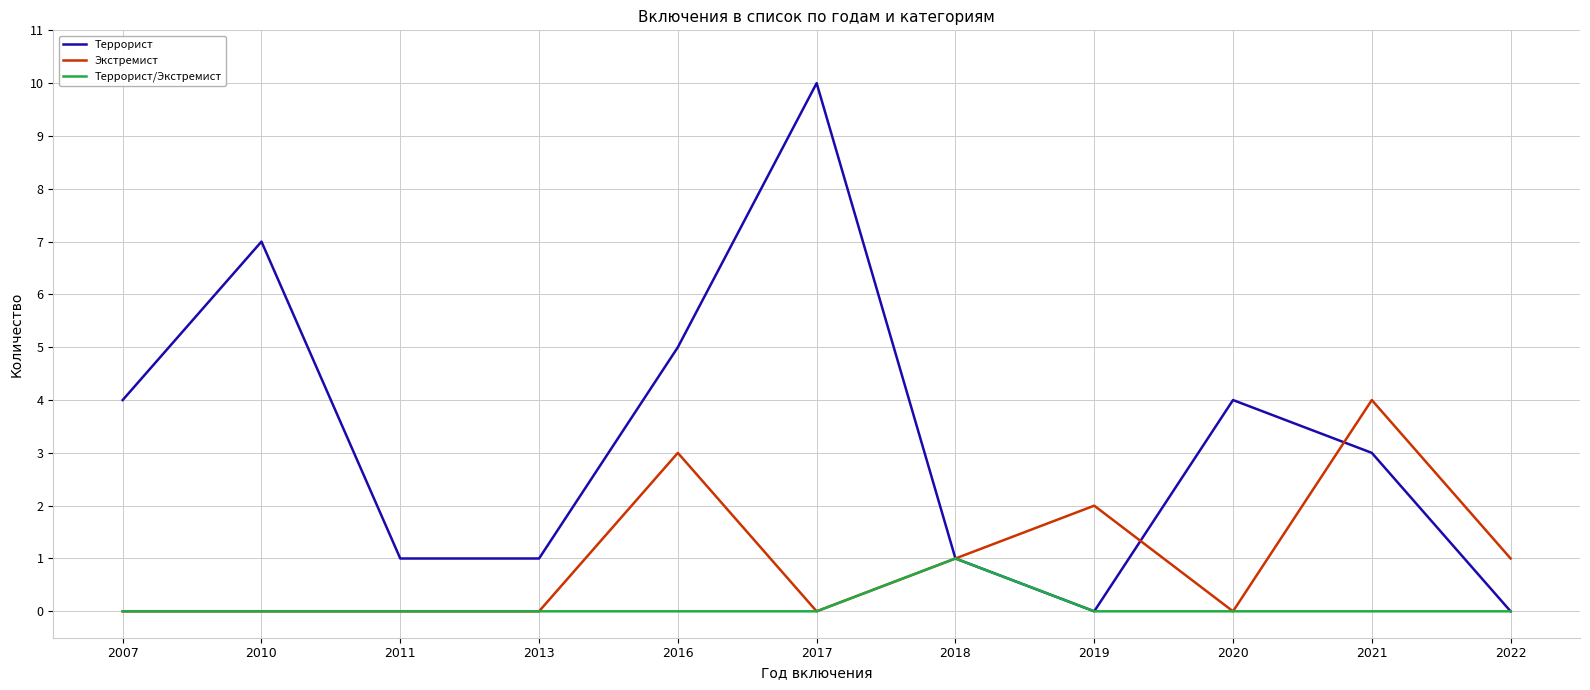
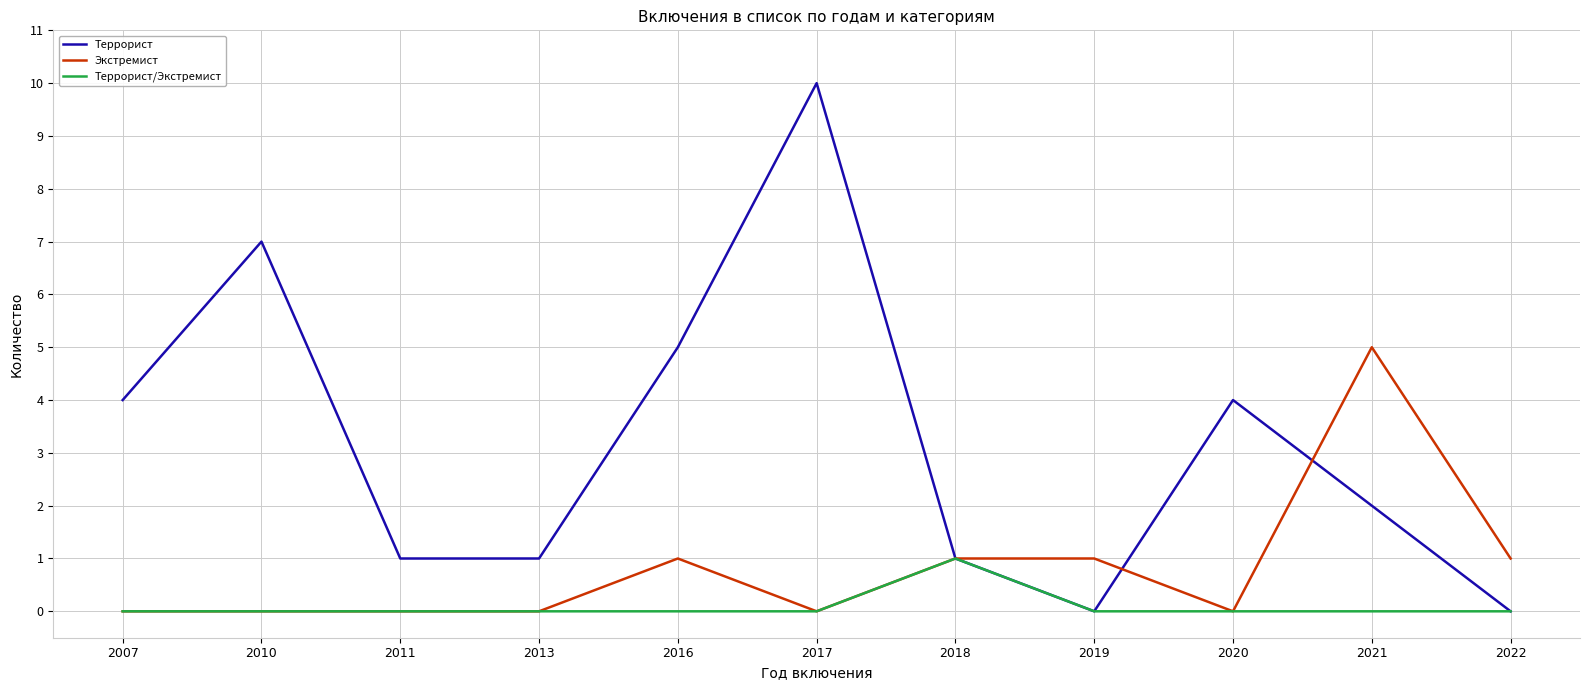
Экстремист, 2016: 3 -> 1
Экстремист, 2019: 2 -> 1
Террорист, 2021: 3 -> 2
Экстремист, 2021: 4 -> 5
